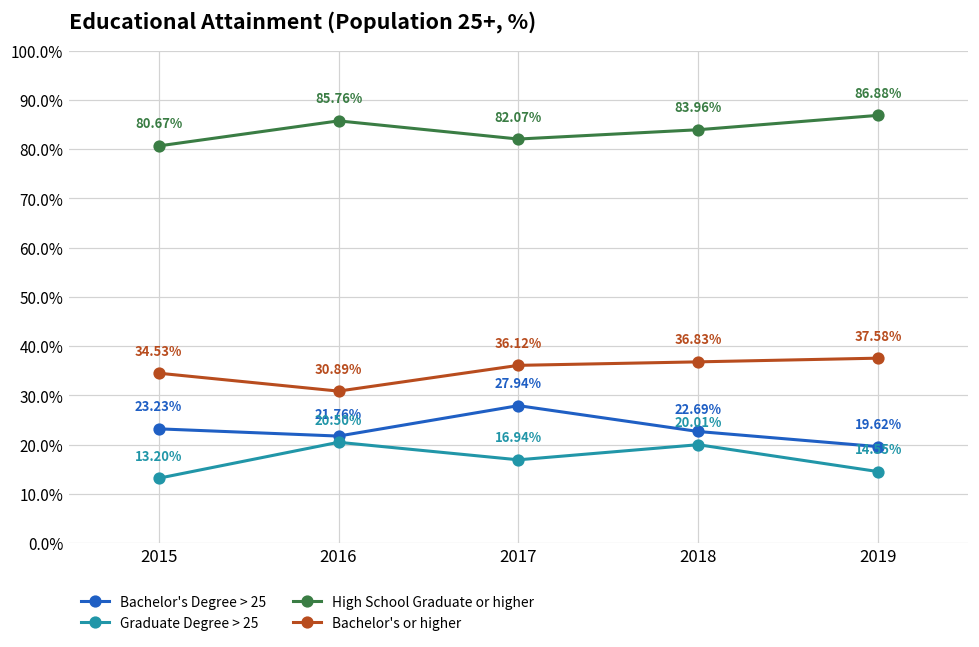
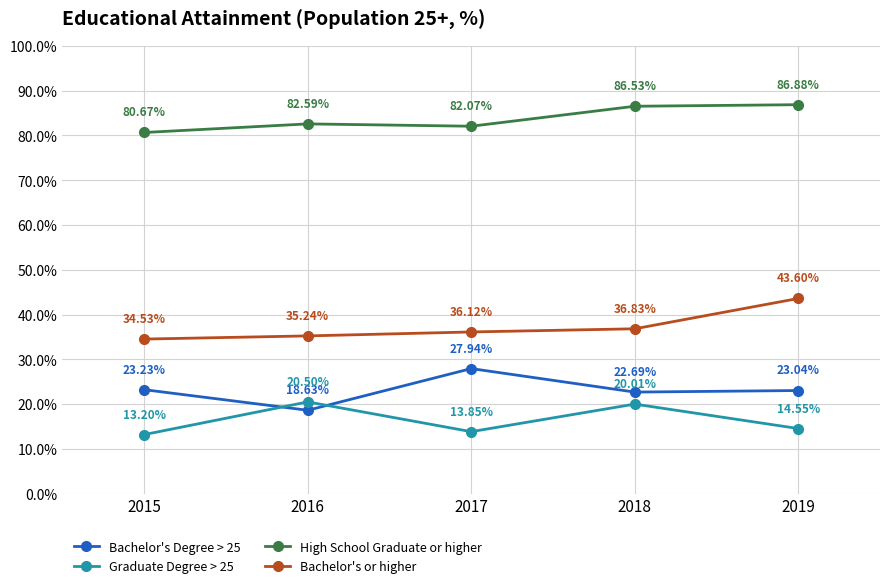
Bachelor's Degree > 25, 2016: 21.76% -> 18.63%
High School Graduate or higher, 2016: 85.76% -> 82.59%
Bachelor's or higher, 2016: 30.89% -> 35.24%
Graduate Degree > 25, 2017: 16.94% -> 13.85%
High School Graduate or higher, 2018: 83.96% -> 86.53%
Bachelor's Degree > 25, 2019: 19.62% -> 23.04%
Bachelor's or higher, 2019: 37.58% -> 43.60%
